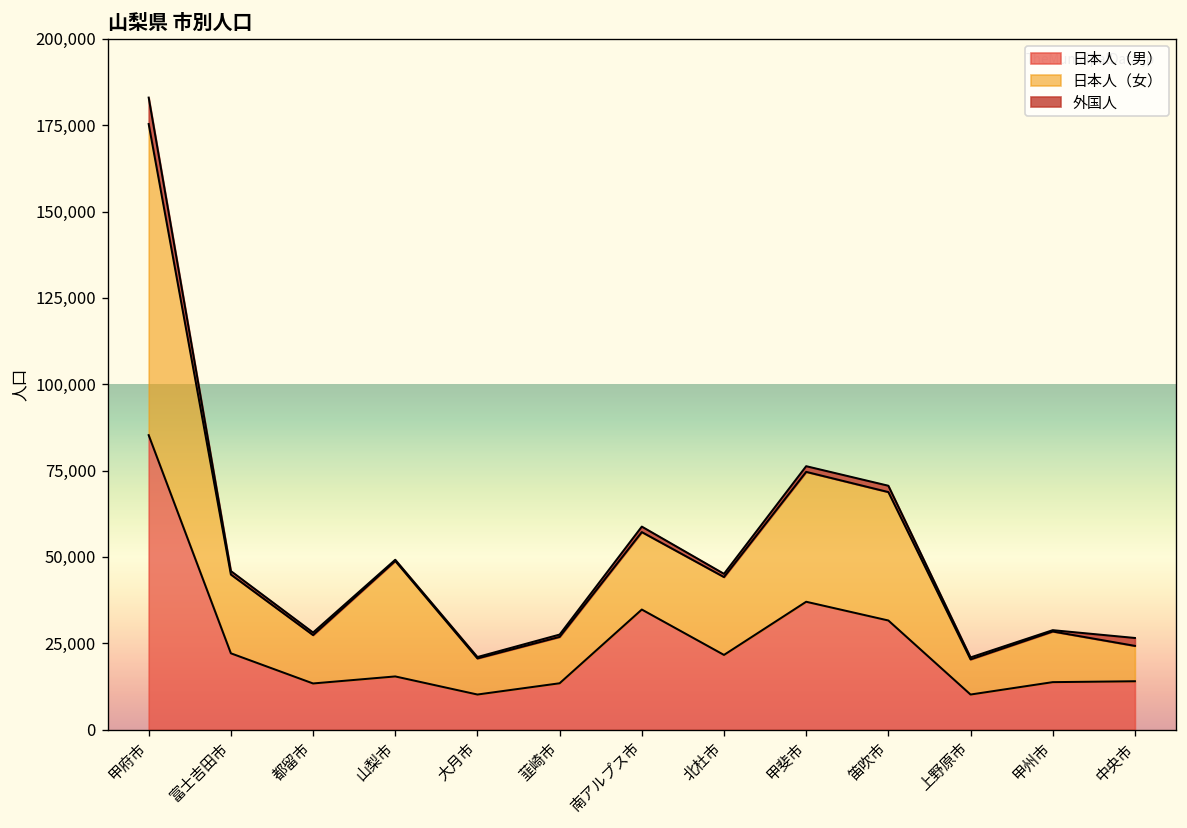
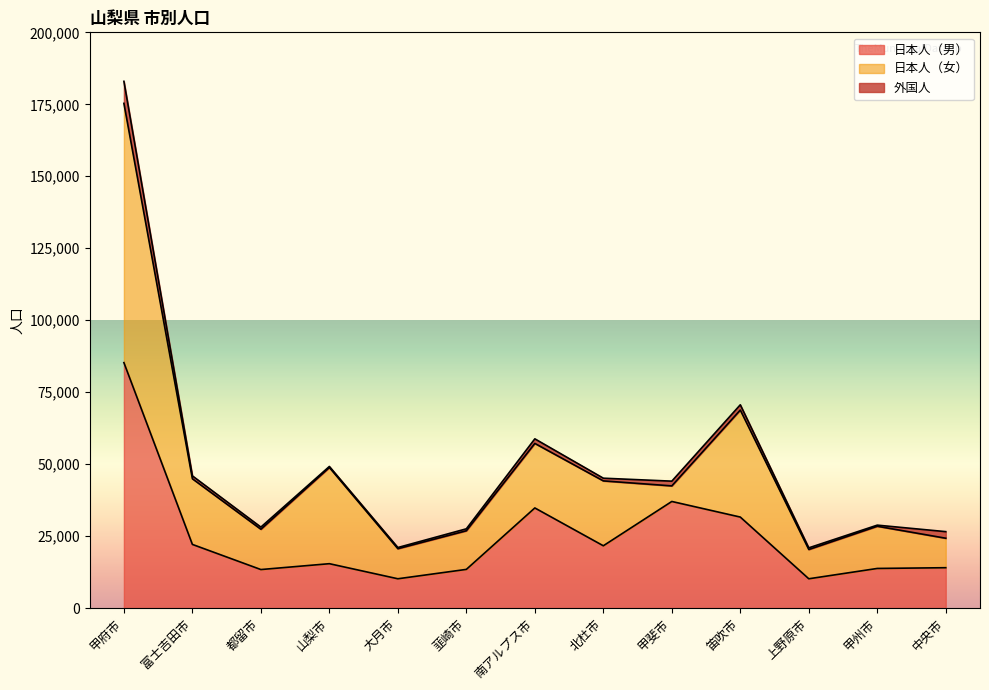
日本人（女）, 甲斐市: 38,000 -> 5,000
